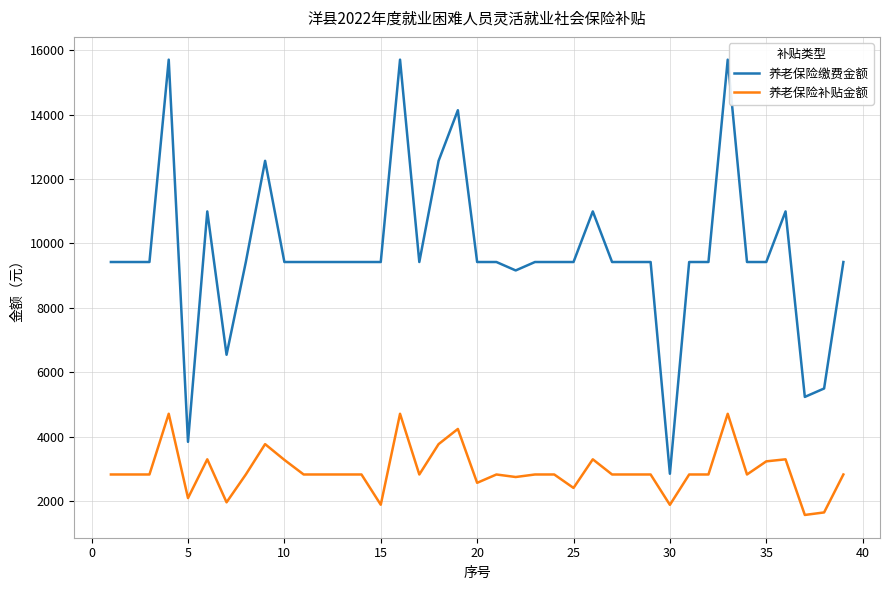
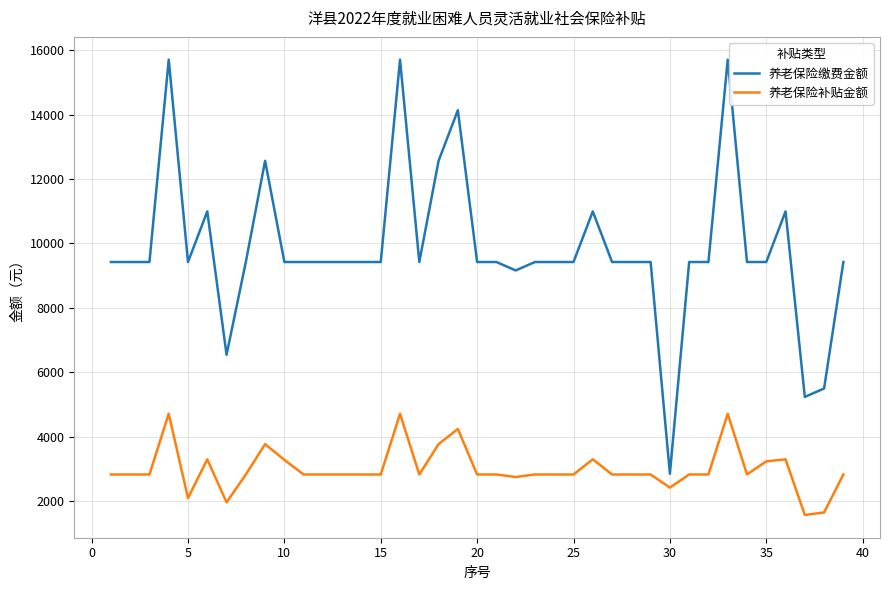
养老保险缴费金额, 5: 3800 -> 9400
养老保险补贴金额, 15: 1900 -> 2800
养老保险补贴金额, 20: 2600 -> 2800
养老保险补贴金额, 25: 2400 -> 2800
养老保险补贴金额, 30: 1900 -> 2400
